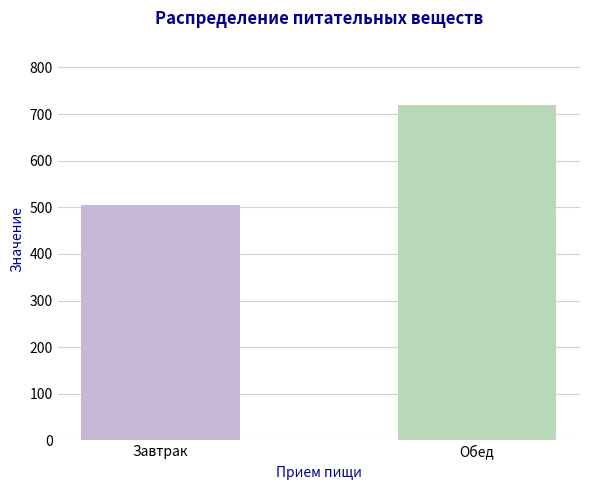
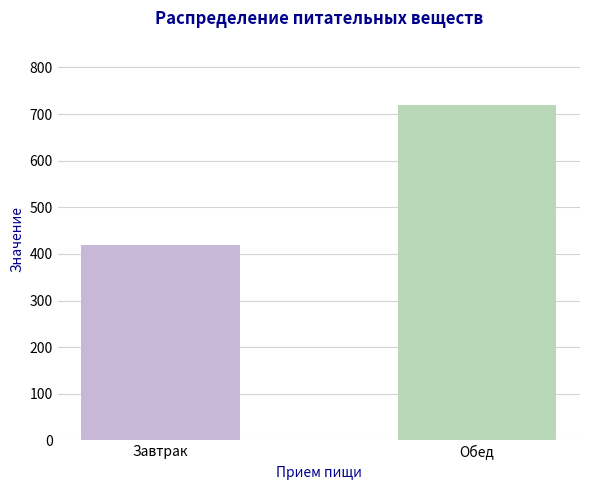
Завтрак: 500 -> 420
